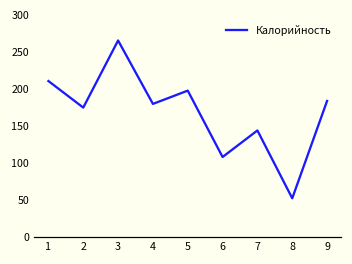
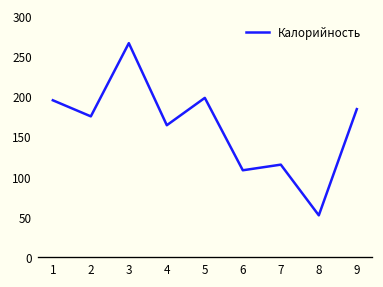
1: 210 -> 200
4: 180 -> 160
7: 140 -> 120
